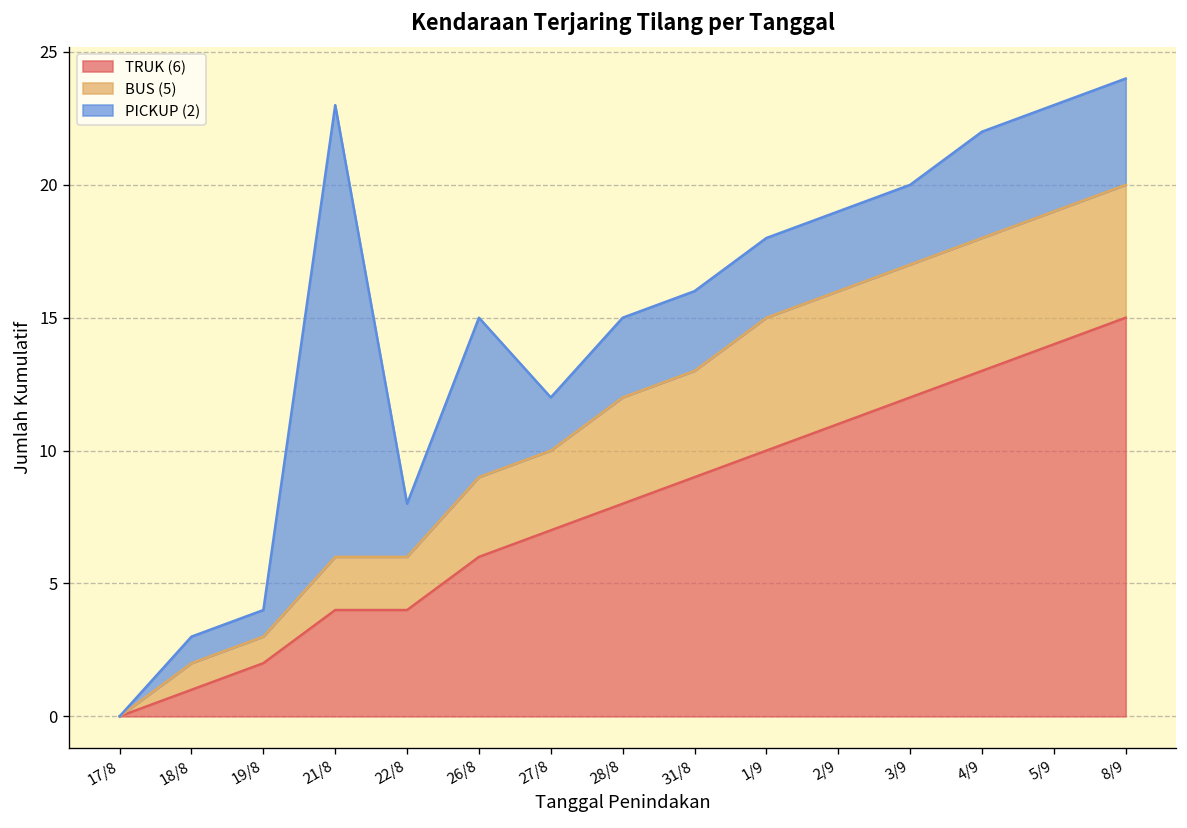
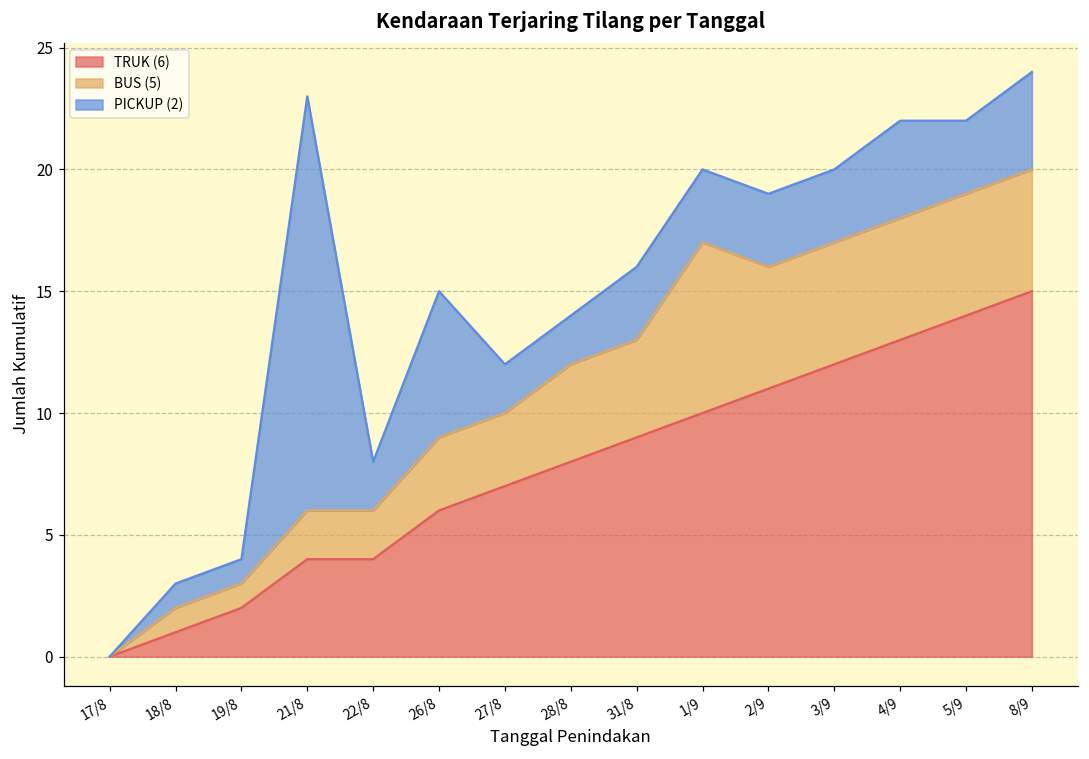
PICKUP (2), 28/8: 3 -> 2
BUS (5), 1/9: 5 -> 7
PICKUP (2), 5/9: 4 -> 3
